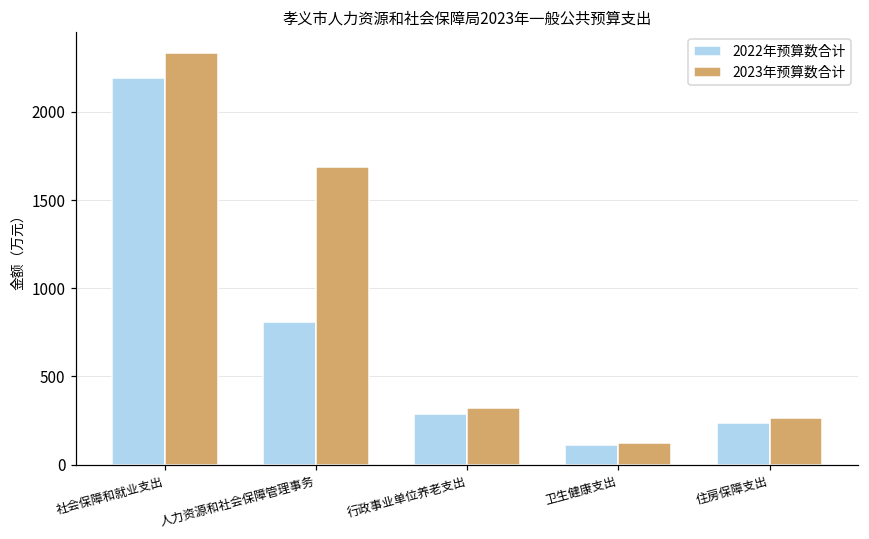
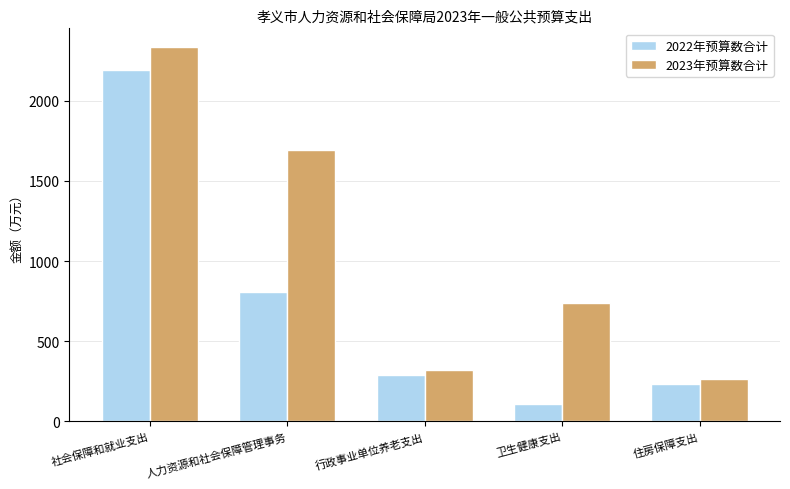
2023年预算数合计, 卫生健康支出: 120 -> 740
